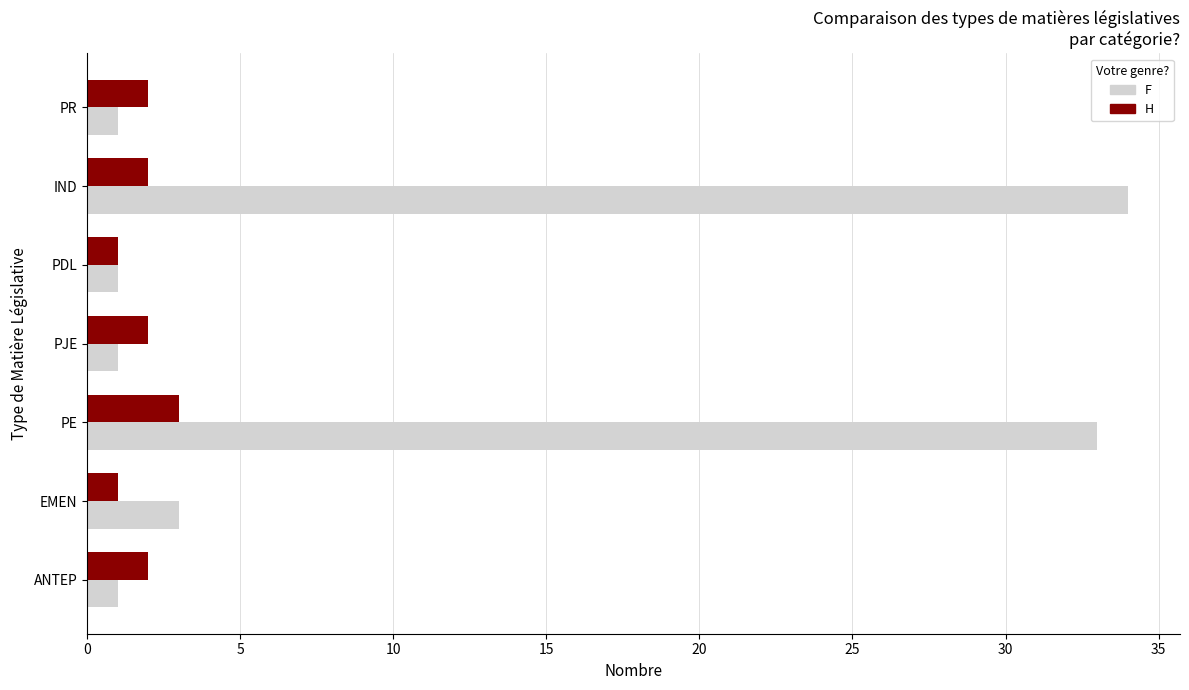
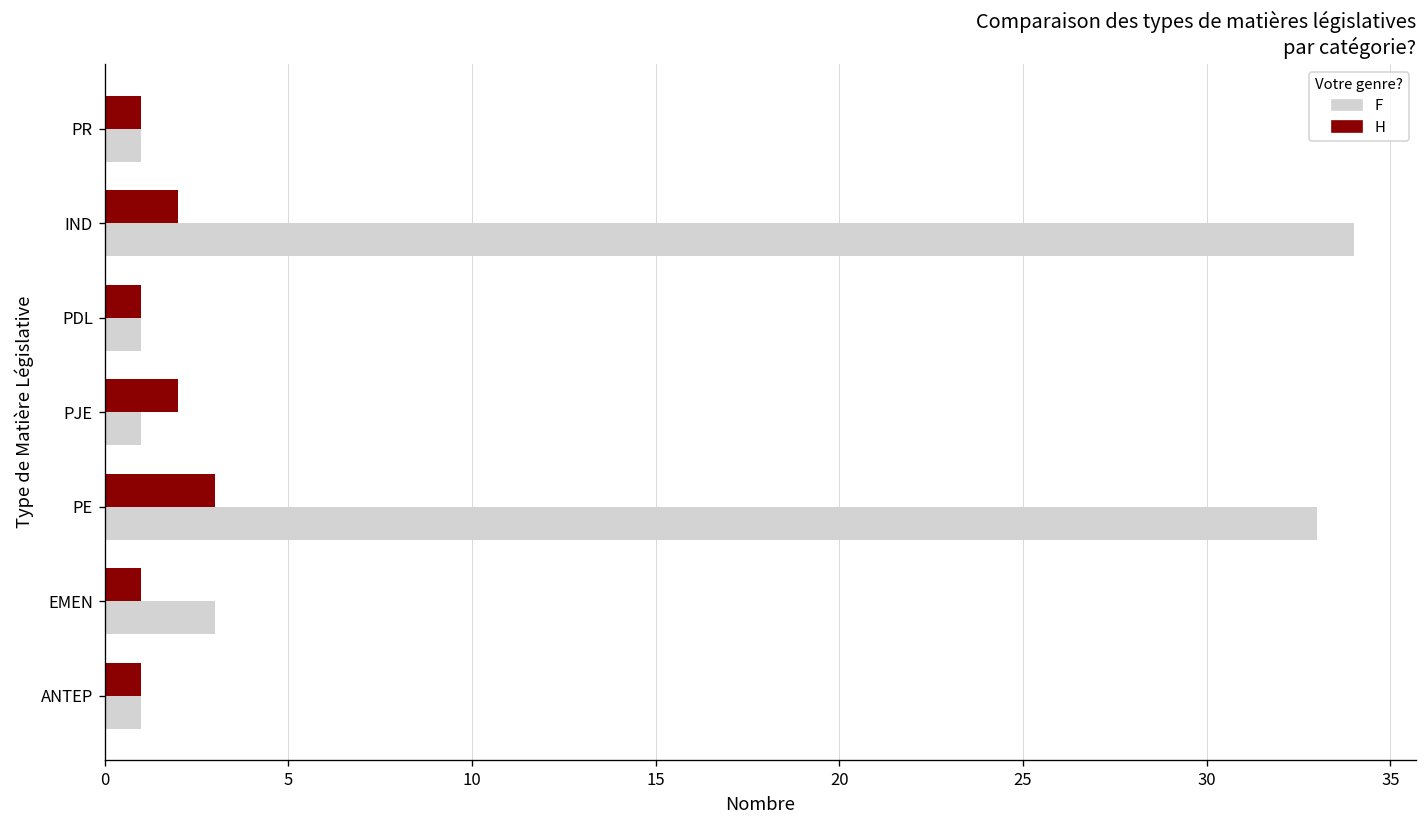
H, PR: 2 -> 1
H, ANTEP: 2 -> 1
